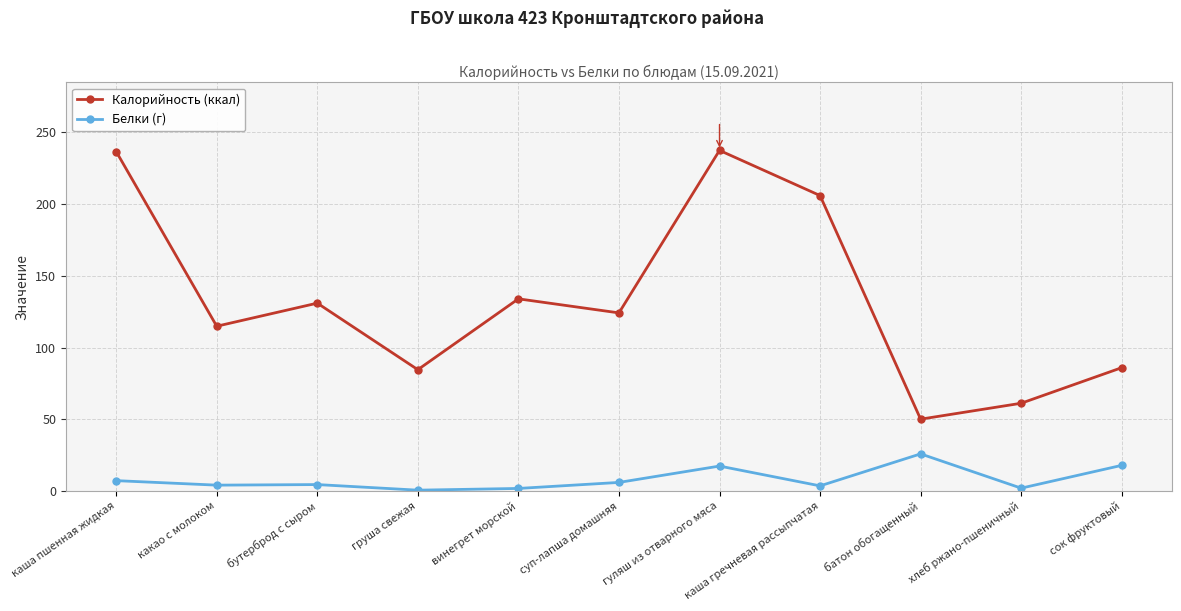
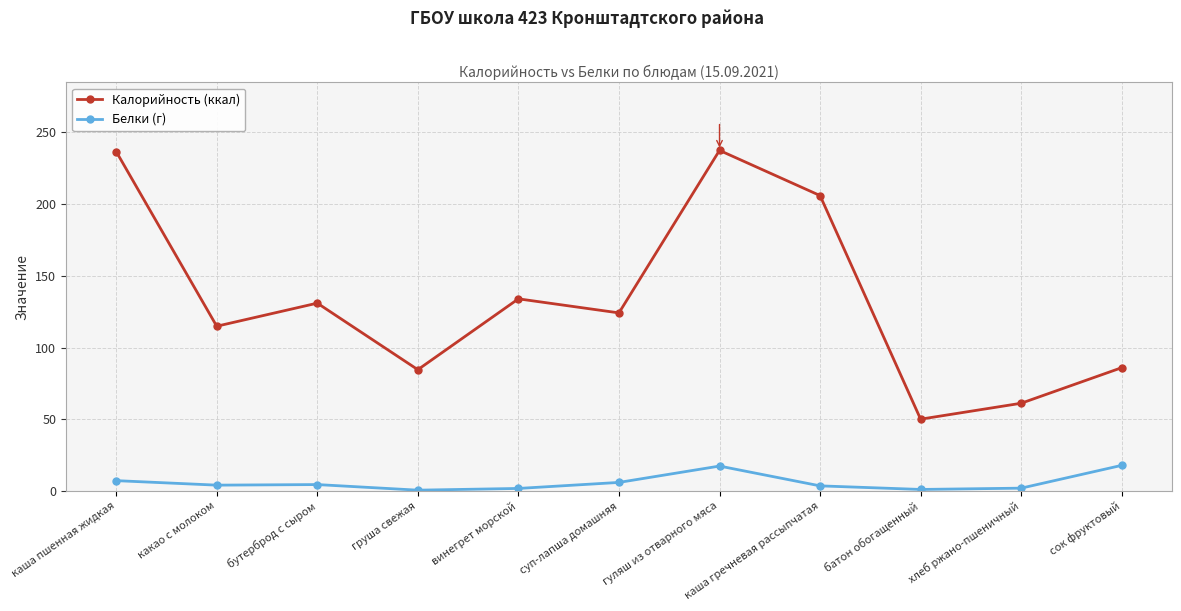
Белки (г), батон обогащенный: 26 -> 1
